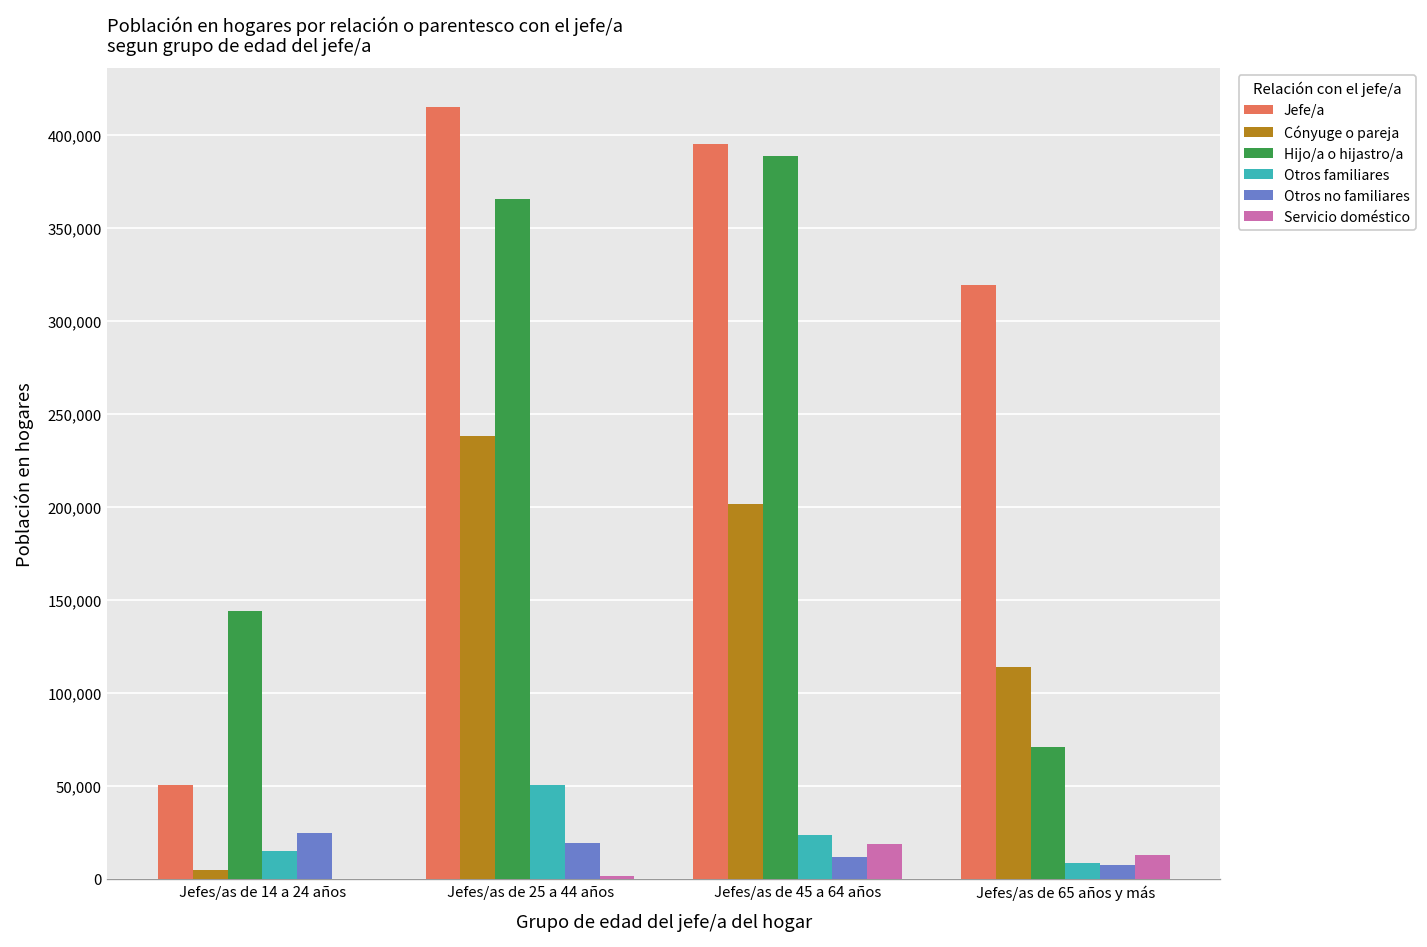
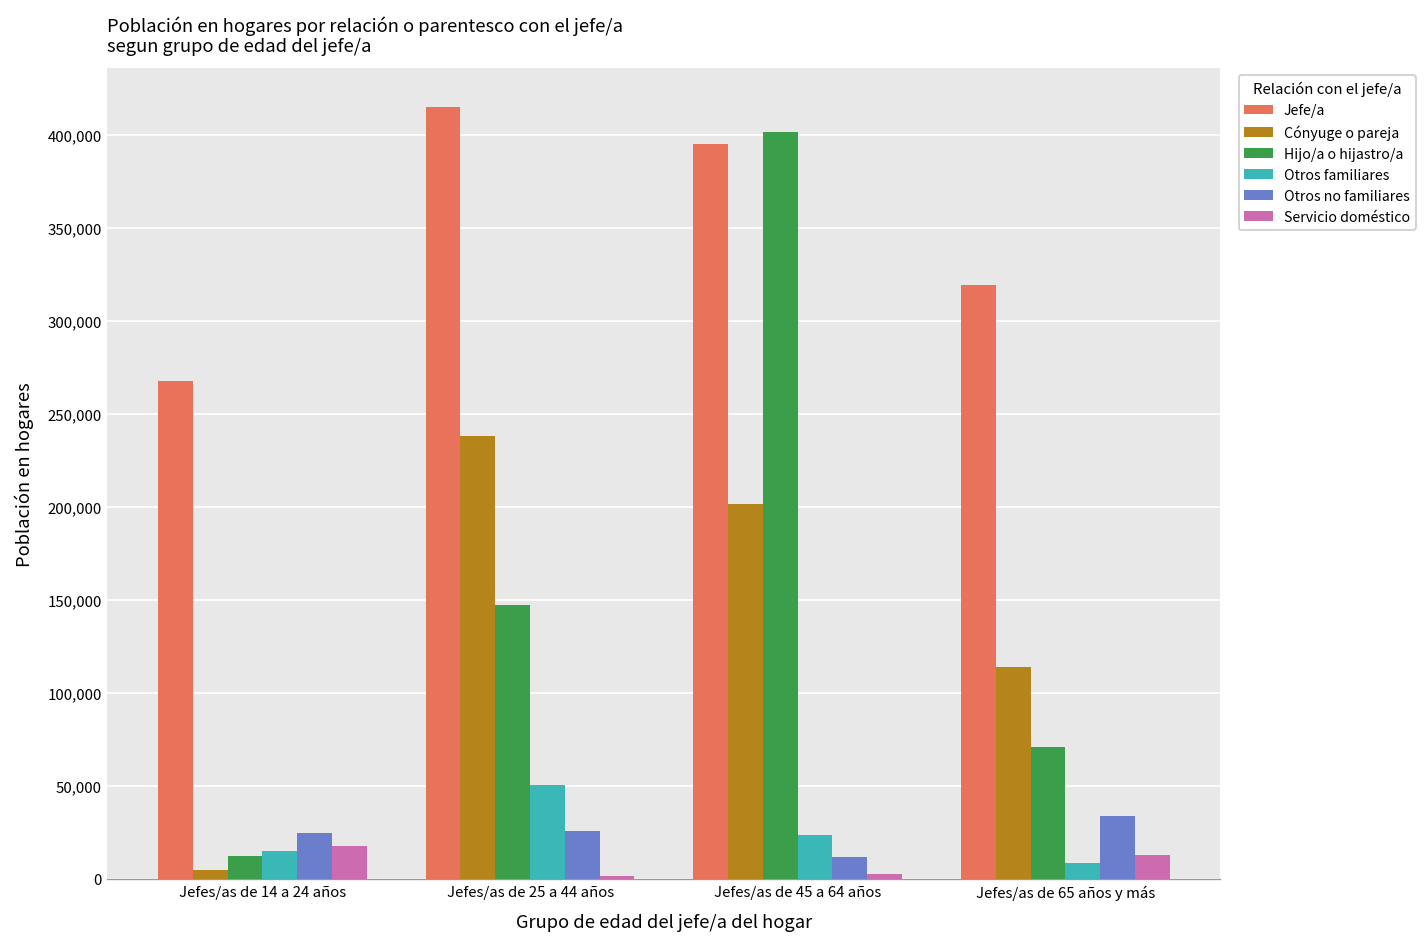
Jefe/a, Jefes/as de 14 a 24 años: 50,000 -> 268,000
Hijo/a o hijastro/a, Jefes/as de 14 a 24 años: 144,000 -> 12,000
Servicio doméstico, Jefes/as de 14 a 24 años: 0 -> 18,000
Hijo/a o hijastro/a, Jefes/as de 25 a 44 años: 366,000 -> 147,000
Otros no familiares, Jefes/as de 25 a 44 años: 19,000 -> 26,000
Hijo/a o hijastro/a, Jefes/as de 45 a 64 años: 388,000 -> 402,000
Servicio doméstico, Jefes/as de 45 a 64 años: 19,000 -> 2,000
Otros no familiares, Jefes/as de 65 años y más: 7,000 -> 34,000
